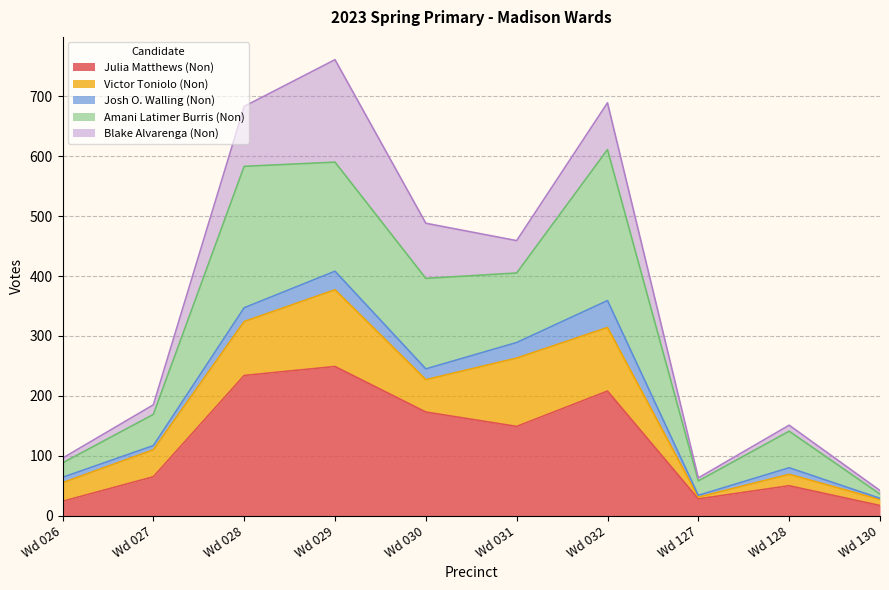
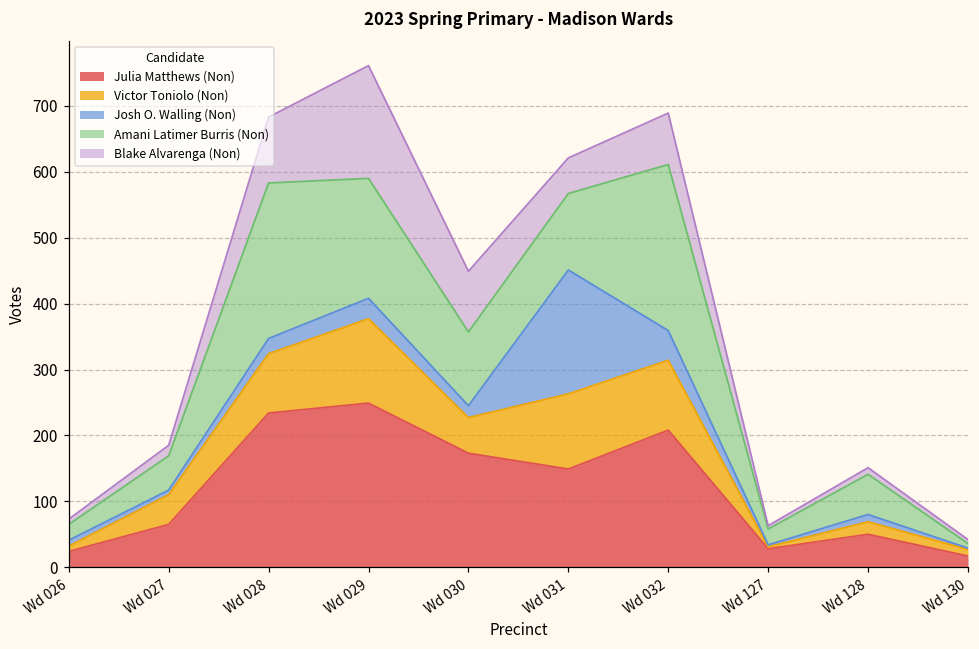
Victor Toniolo (Non), Wd 026: 30 -> 10
Amani Latimer Burris (Non), Wd 030: 150 -> 110
Josh O. Walling (Non), Wd 031: 30 -> 190
